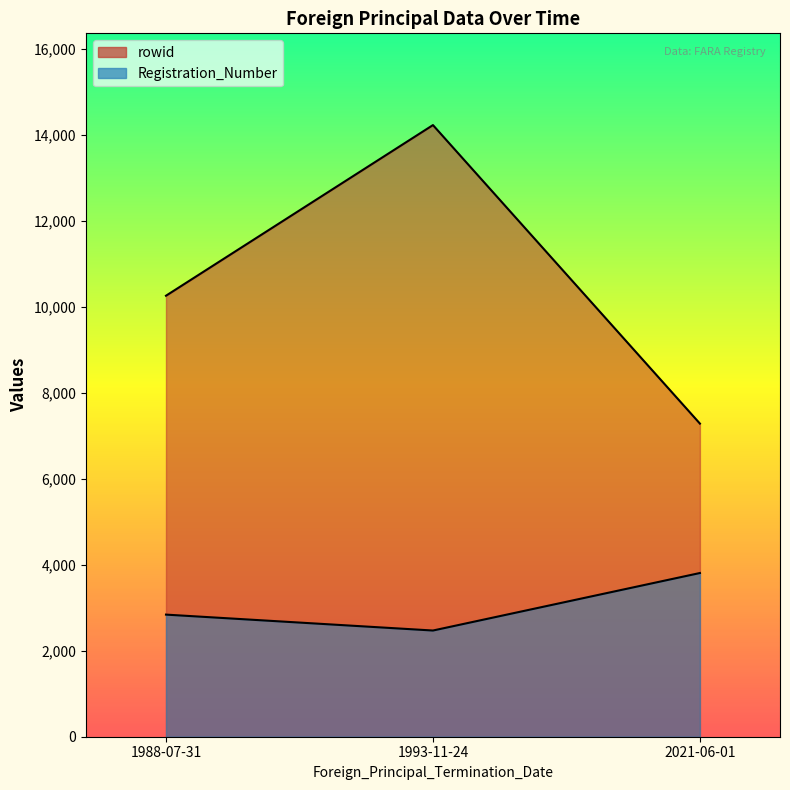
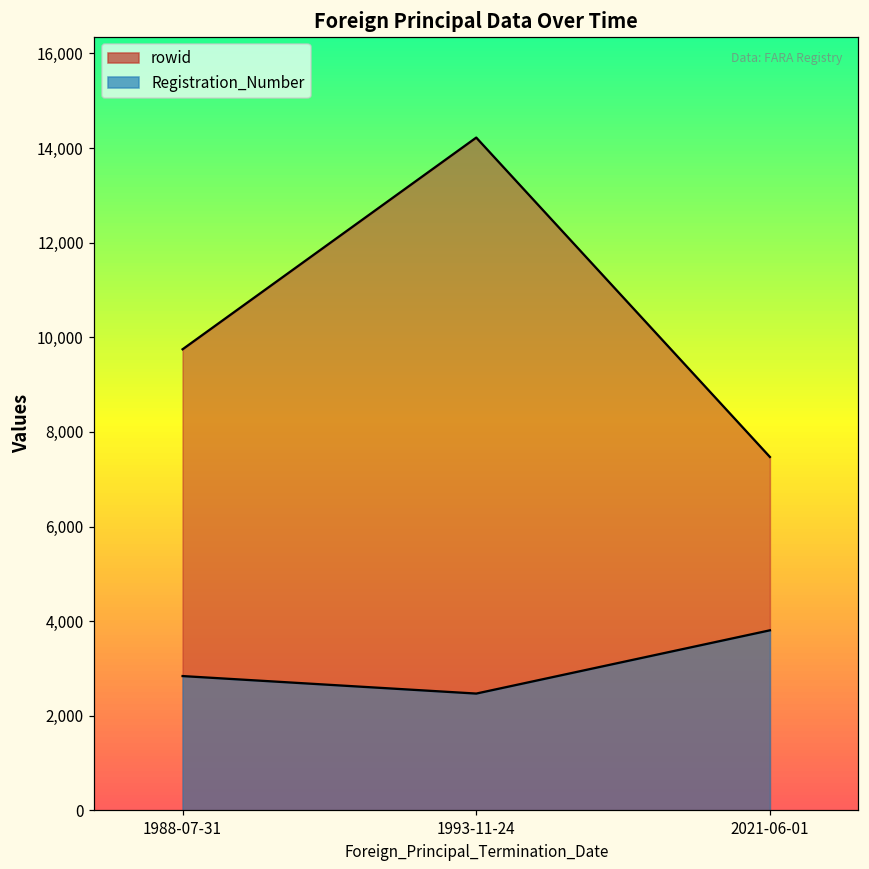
rowid, 1988-07-31: 10,300 -> 9,700
rowid, 2021-06-01: 7,300 -> 7,500
